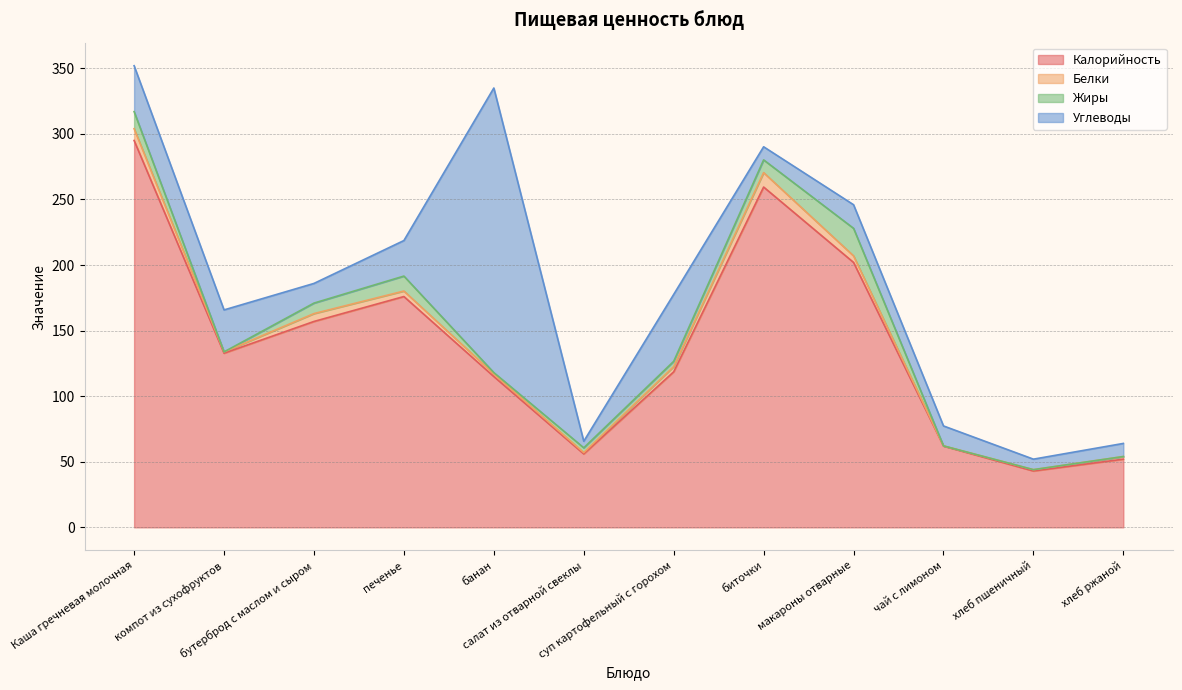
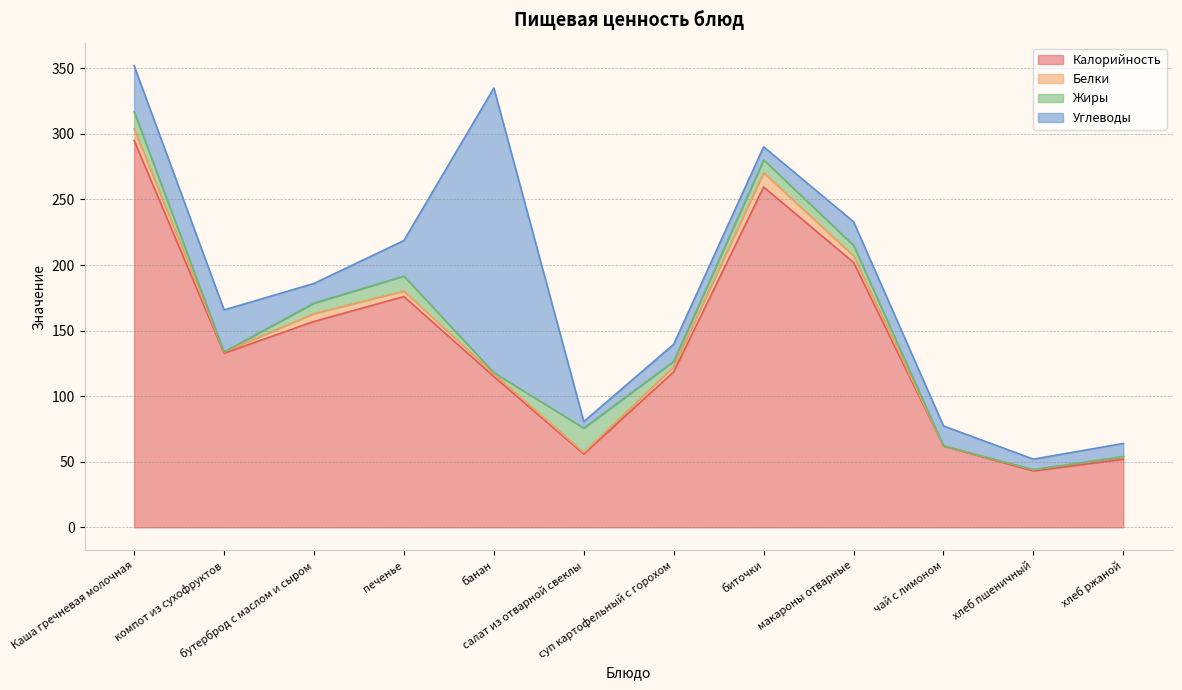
Жиры, салат из отварной свеклы: 4 -> 19
Углеводы, суп картофельный с горохом: 51 -> 13
Жиры, макароны отварные: 21 -> 8
